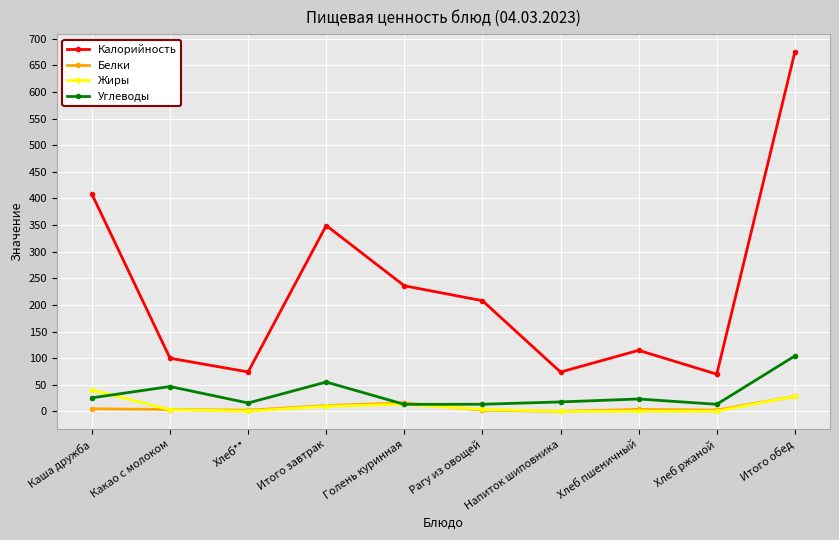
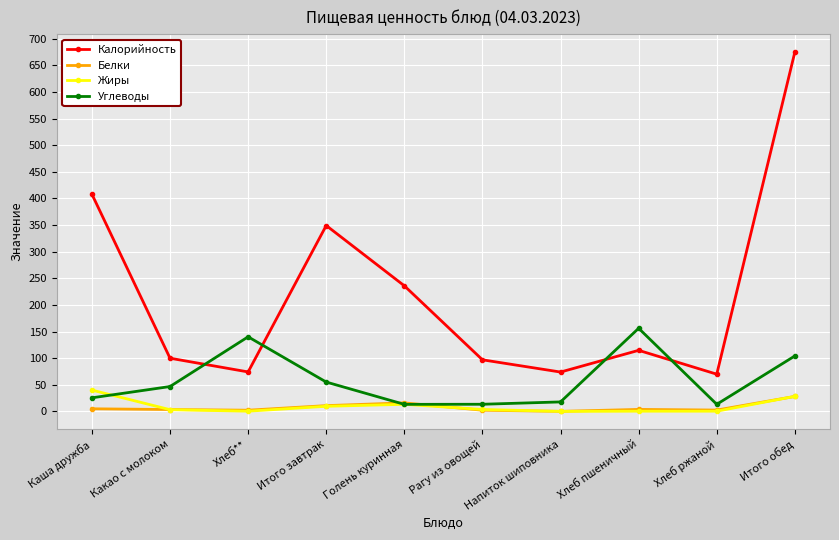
Углеводы, Хлеб**: 20 -> 140
Калорийность, Рагу из овощей: 210 -> 100
Углеводы, Хлеб пшеничный: 20 -> 160
